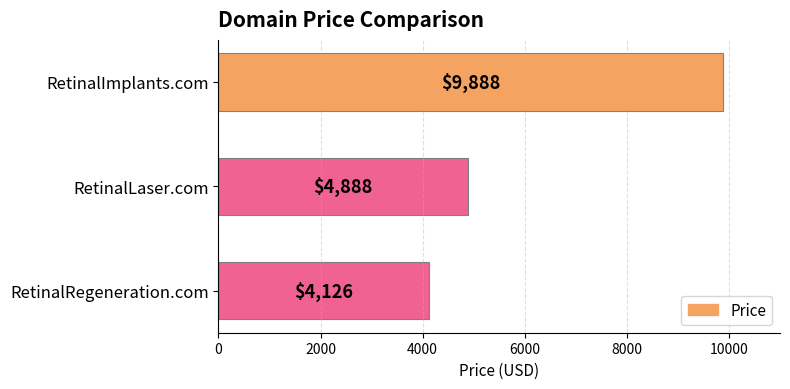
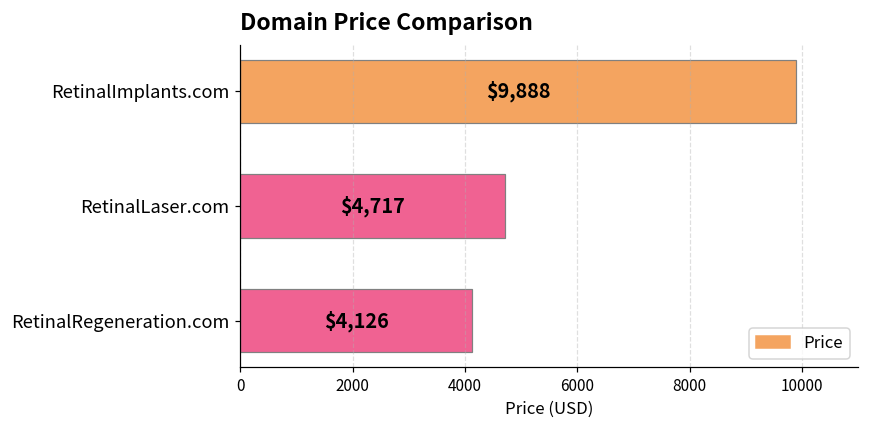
RetinalLaser.com: $4,888 -> $4,717
